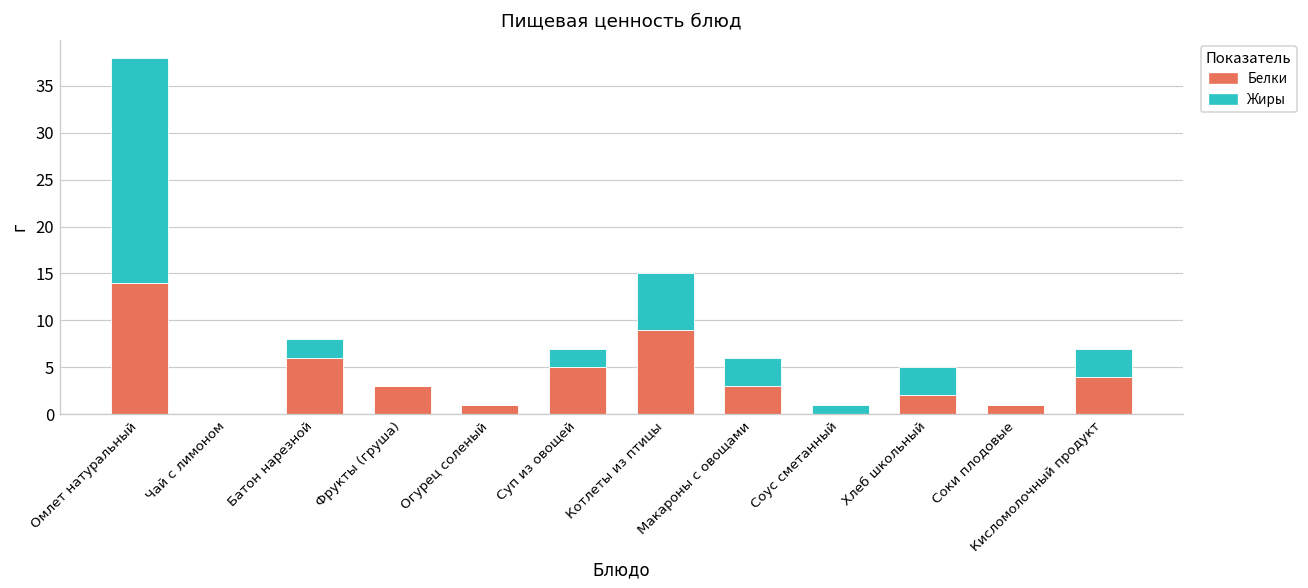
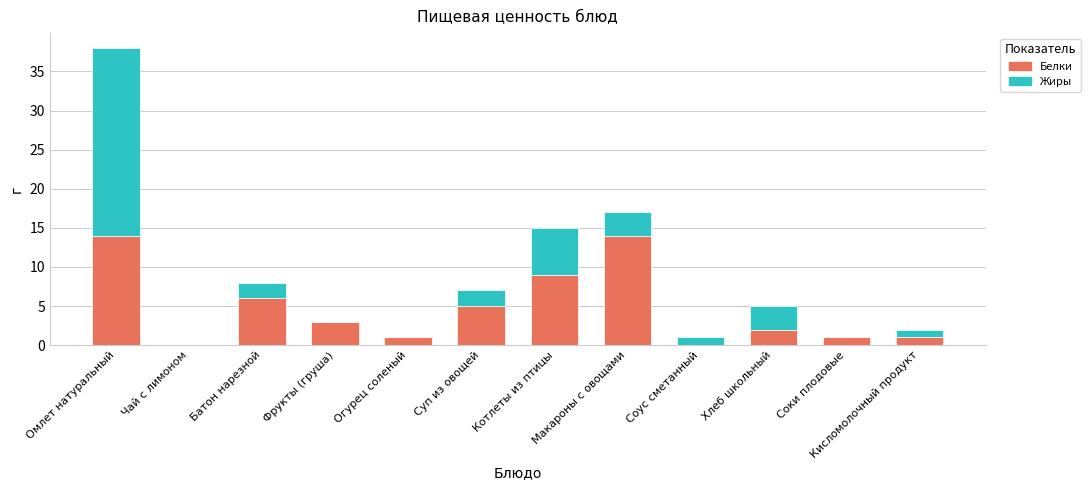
Белки, Макароны с овощами: 3 -> 14
Белки, Кисломолочный продукт: 4 -> 1
Жиры, Кисломолочный продукт: 3 -> 1
